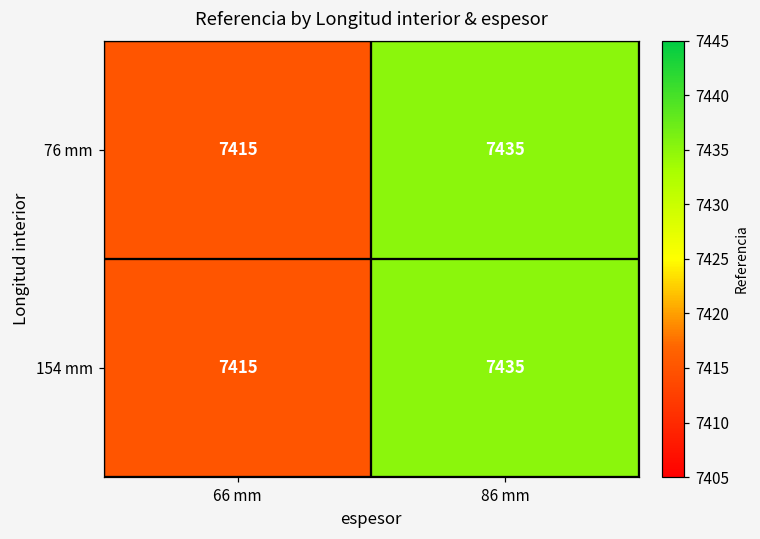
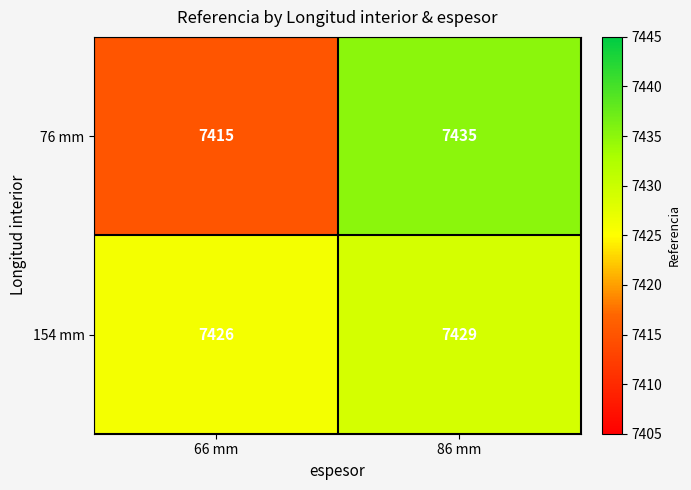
154 mm, 66 mm: 7415 -> 7426
154 mm, 86 mm: 7435 -> 7429
